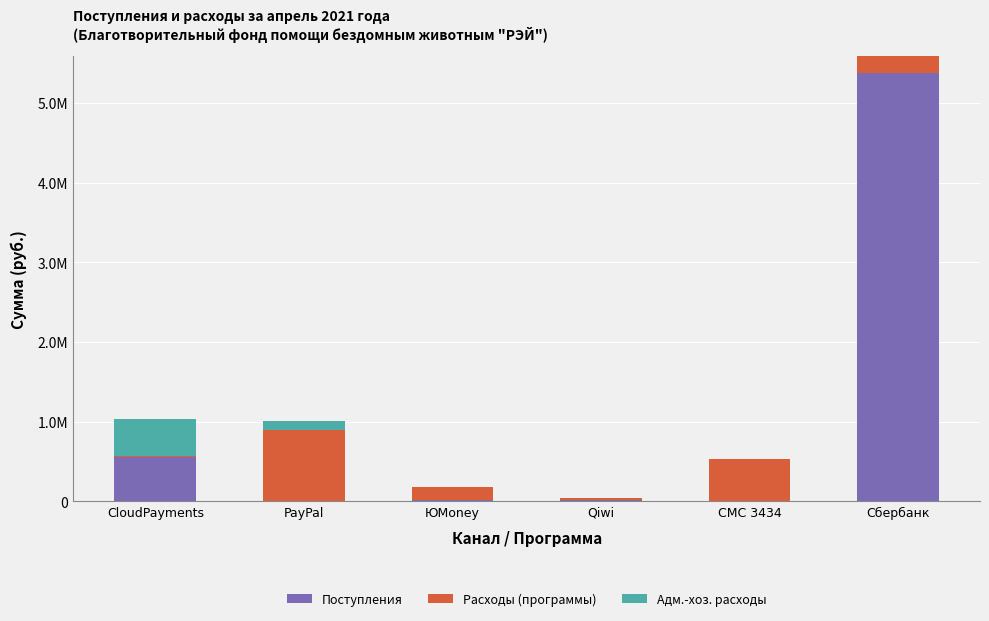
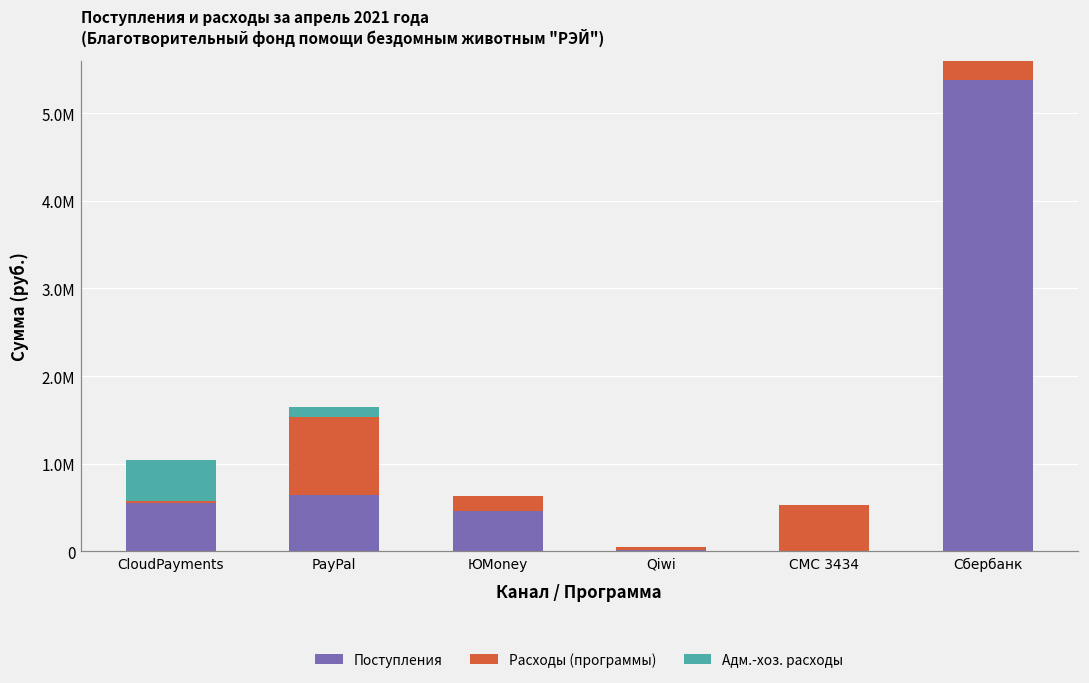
Поступления, PayPal: 0 -> 600000
Поступления, ЮMoney: 0 -> 500000
